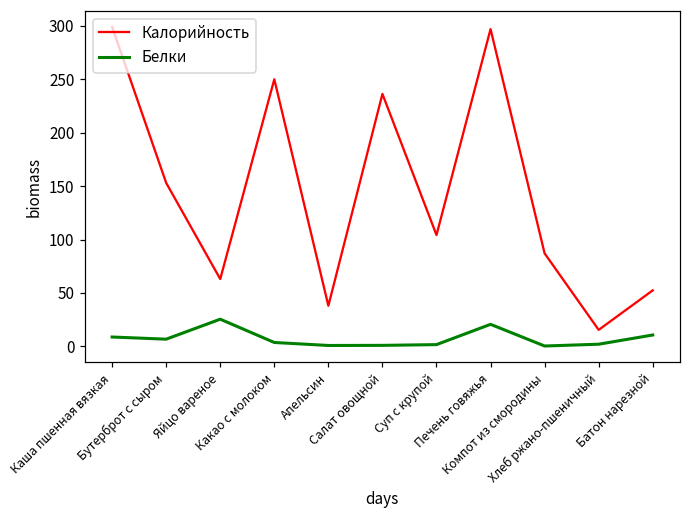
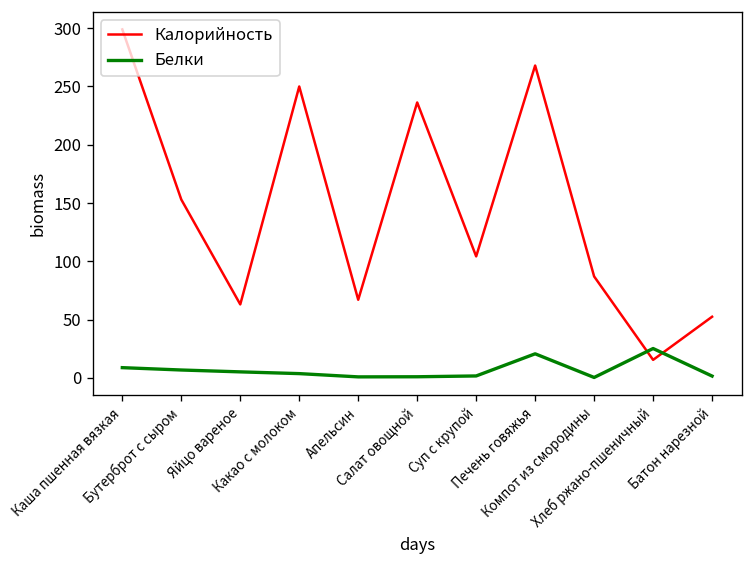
Белки, Яйцо вареное: 30 -> 10
Калорийность, Апельсин: 40 -> 70
Калорийность, Печень говяжья: 300 -> 270
Белки, Хлеб ржано-пшеничный: 0 -> 30
Белки, Батон нарезной: 10 -> 0
